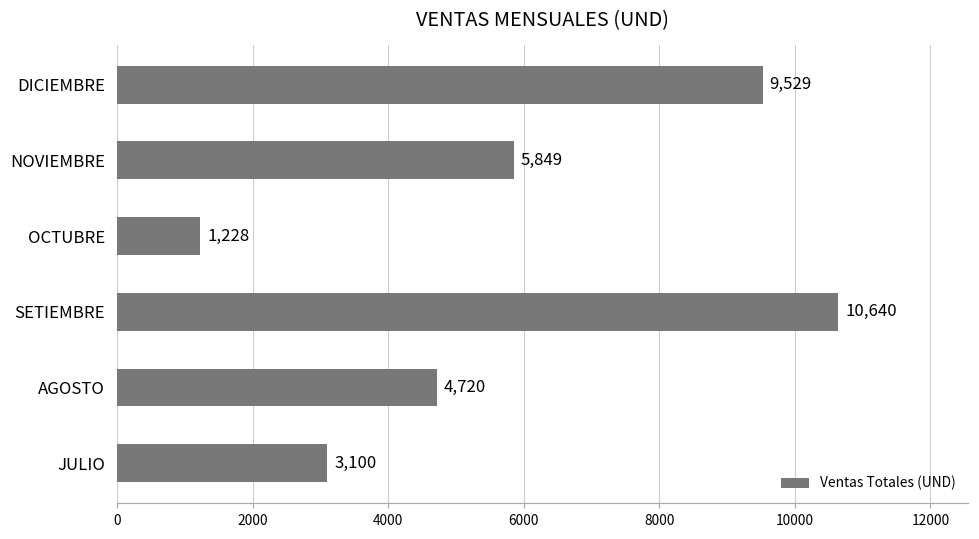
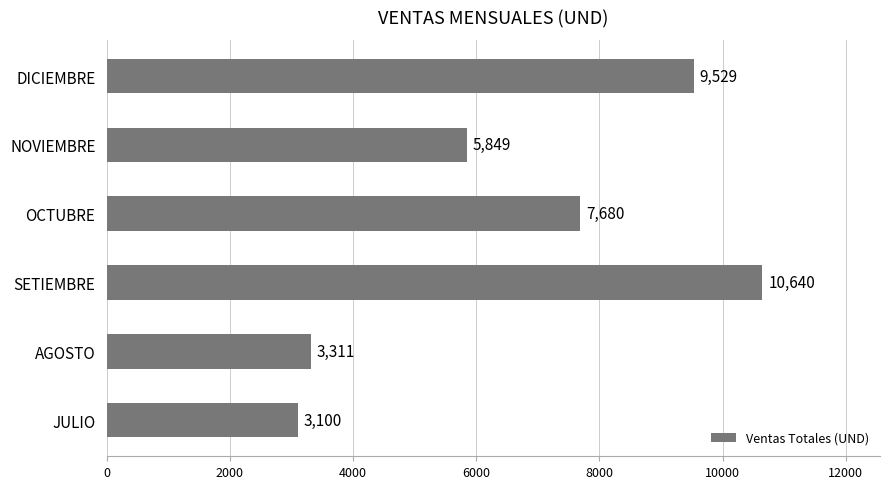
OCTUBRE: 1,228 -> 7,680
AGOSTO: 4,720 -> 3,311
